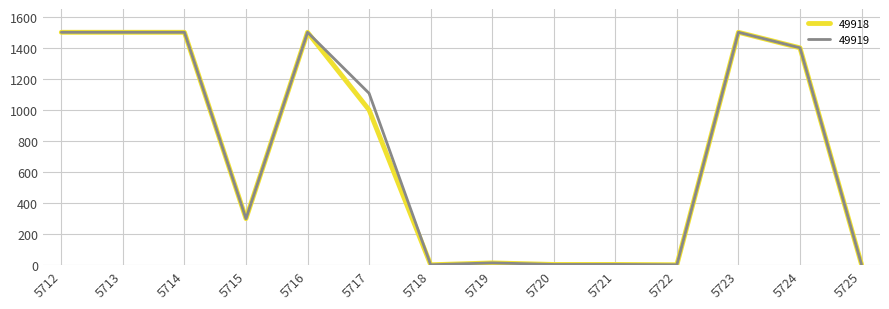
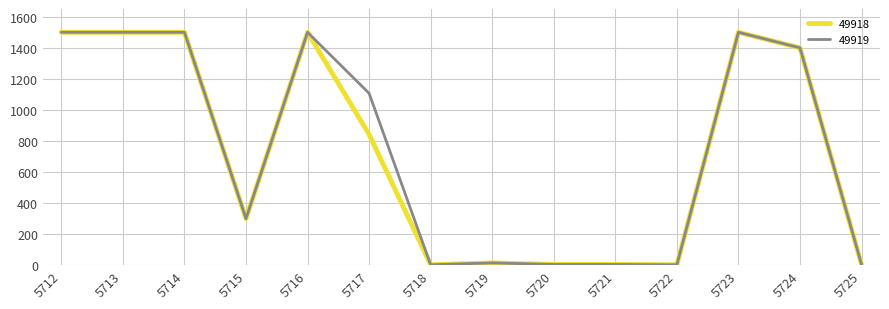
49918, 5717: 1000 -> 840
